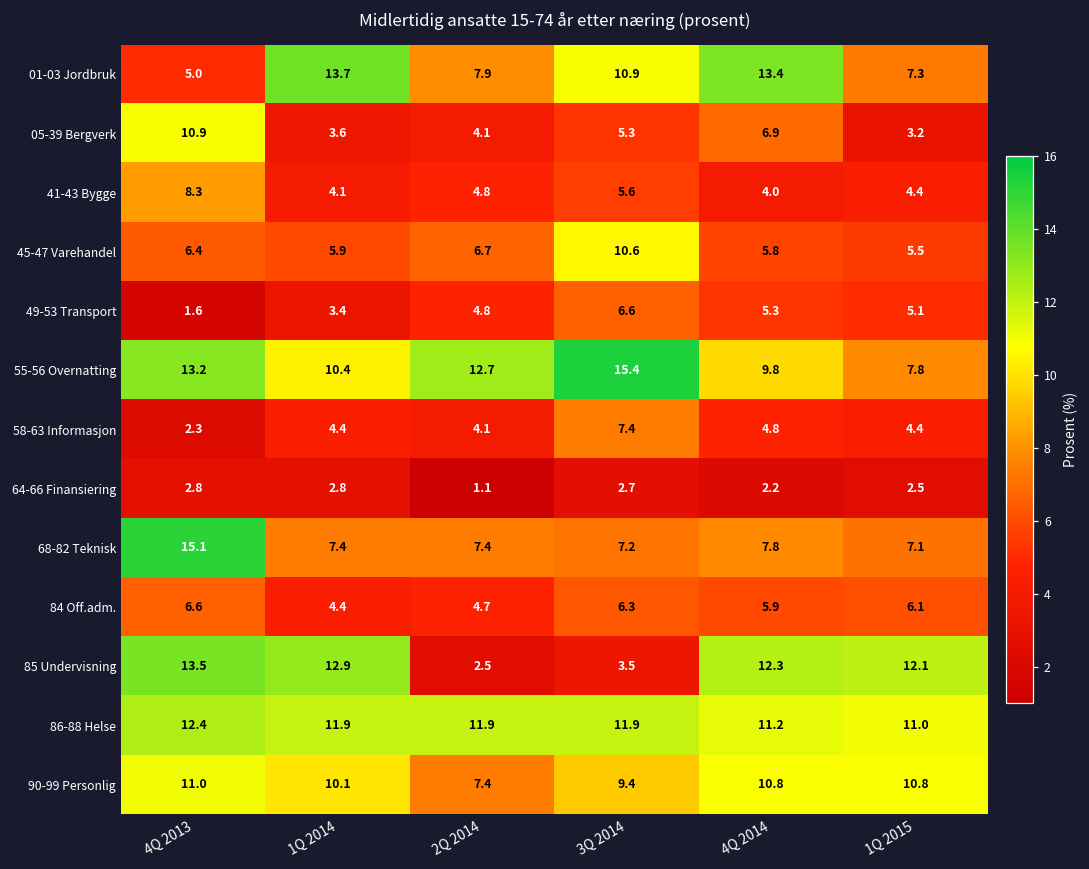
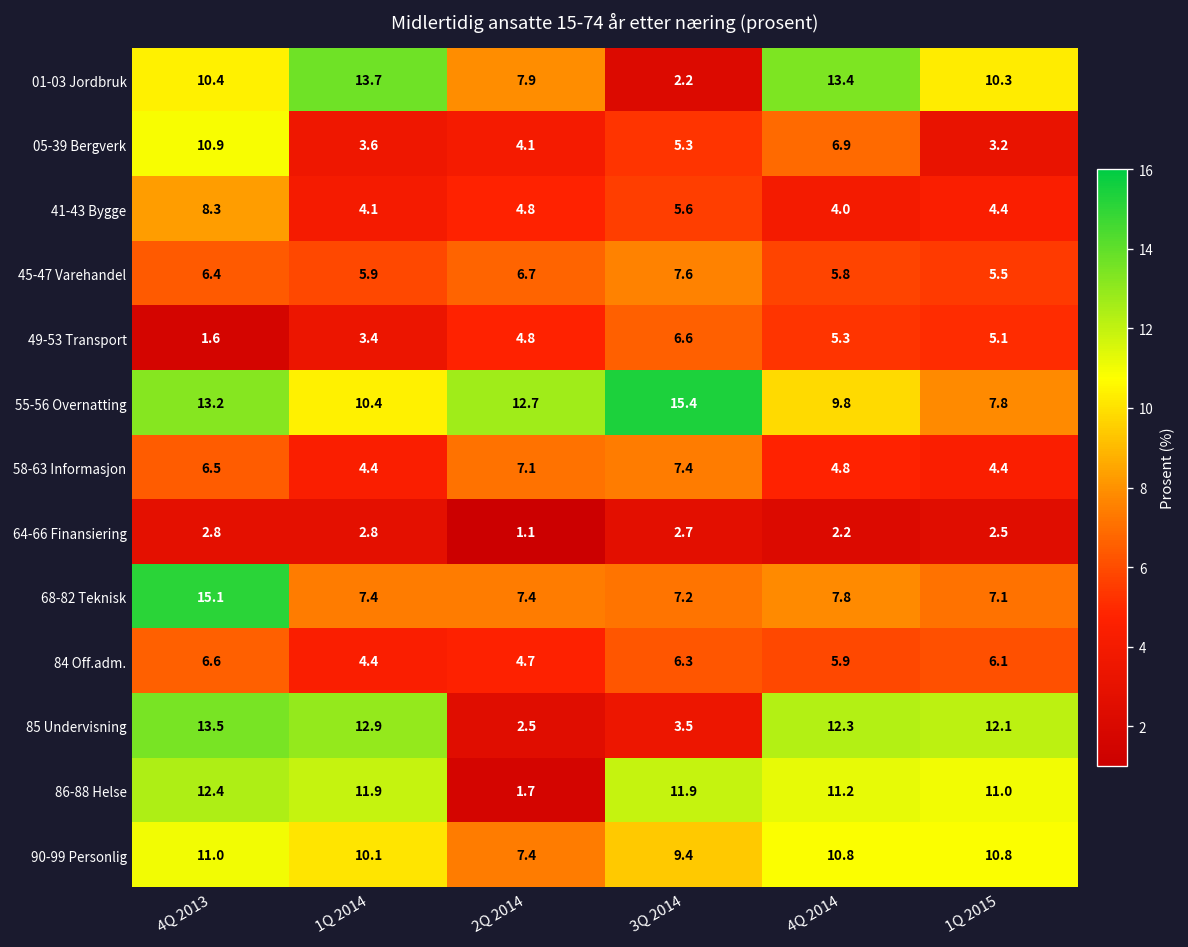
01-03 Jordbruk, 4Q 2013: 5.0 -> 10.4
01-03 Jordbruk, 3Q 2014: 10.9 -> 2.2
01-03 Jordbruk, 1Q 2015: 7.3 -> 10.3
45-47 Varehandel, 3Q 2014: 10.6 -> 7.6
58-63 Informasjon, 4Q 2013: 2.3 -> 6.5
58-63 Informasjon, 2Q 2014: 4.1 -> 7.1
86-88 Helse, 2Q 2014: 11.9 -> 1.7
